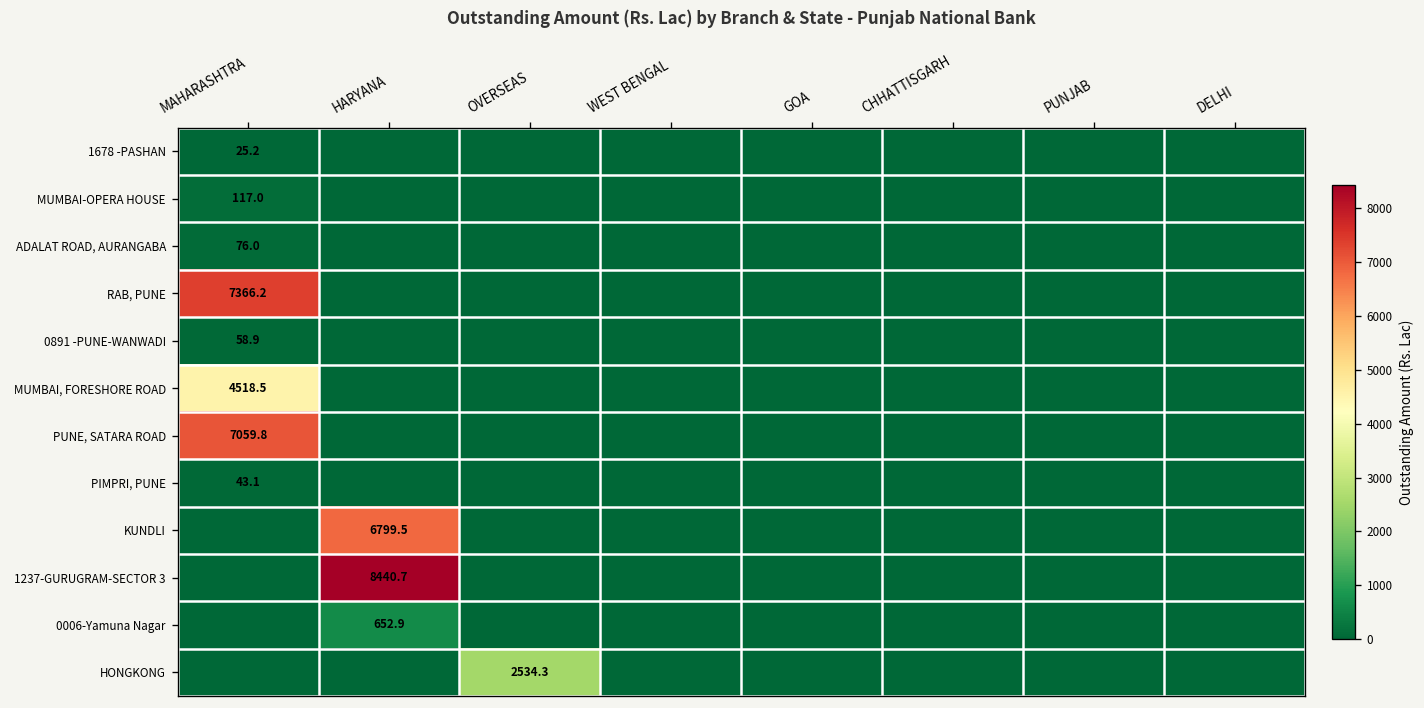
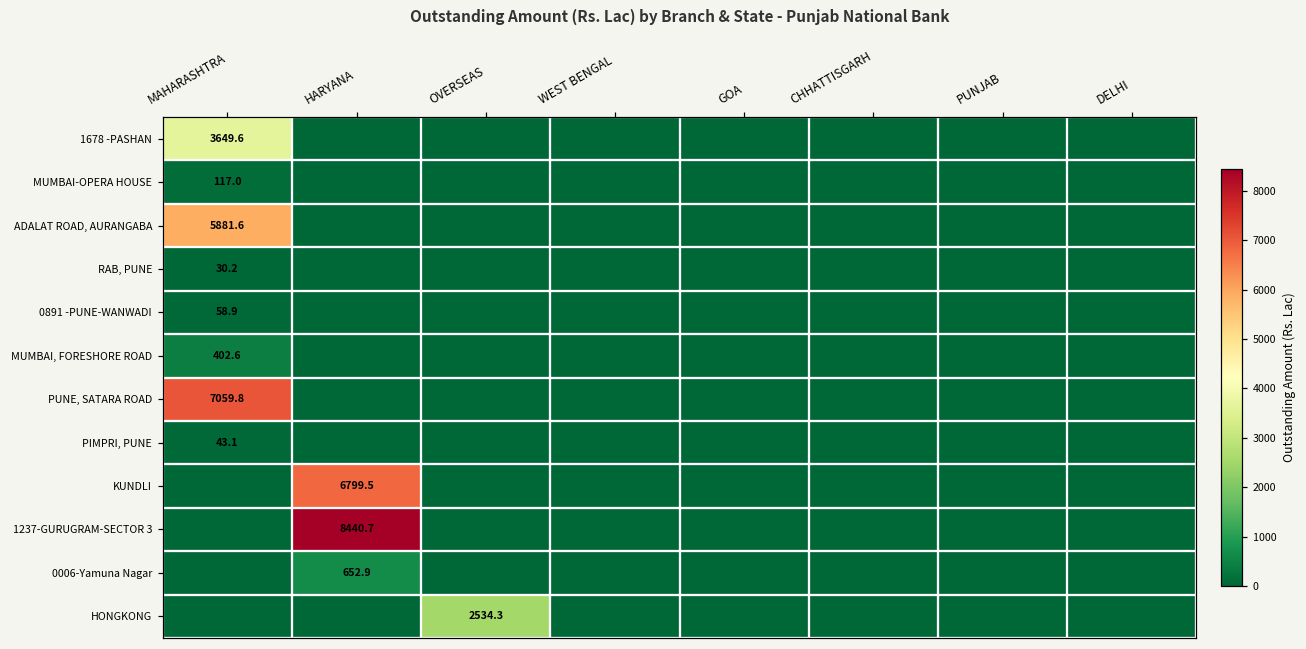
1678 -PASHAN, MAHARASHTRA: 25.2 -> 3649.6
ADALAT ROAD, AURANGABA, MAHARASHTRA: 76.0 -> 5881.6
RAB, PUNE, MAHARASHTRA: 7366.2 -> 30.2
MUMBAI, FORESHORE ROAD, MAHARASHTRA: 4518.5 -> 402.6
